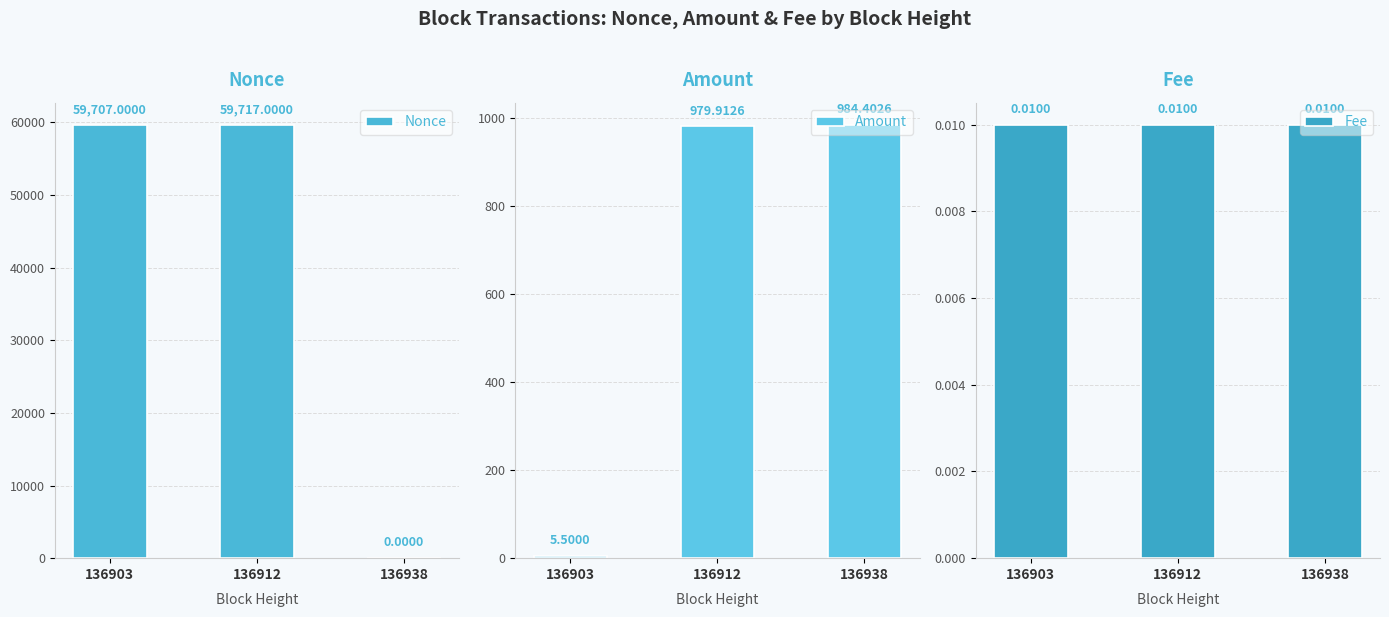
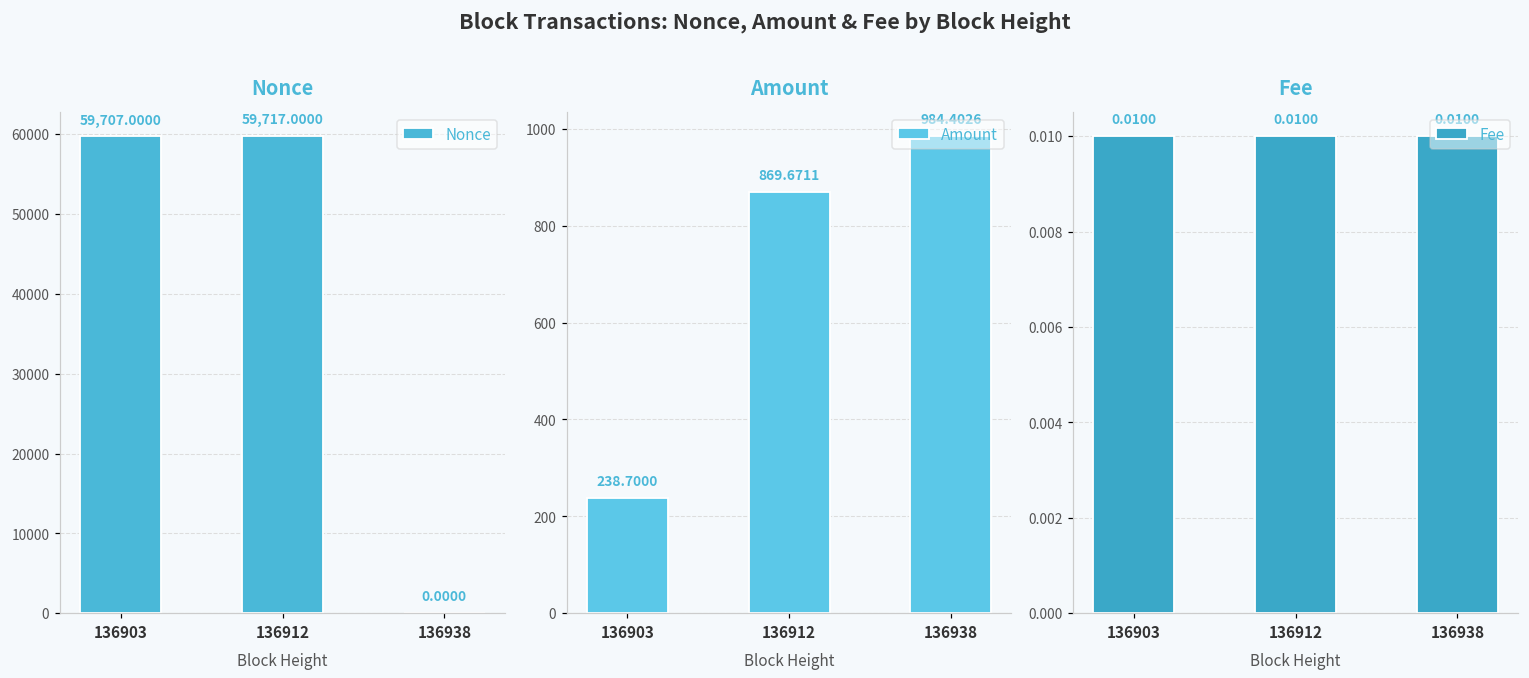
Amount, 136903: 5.5000 -> 238.7000
Amount, 136912: 979.9126 -> 869.6711
